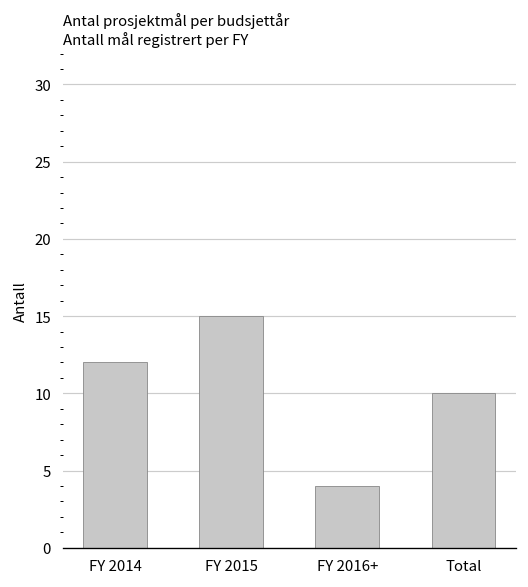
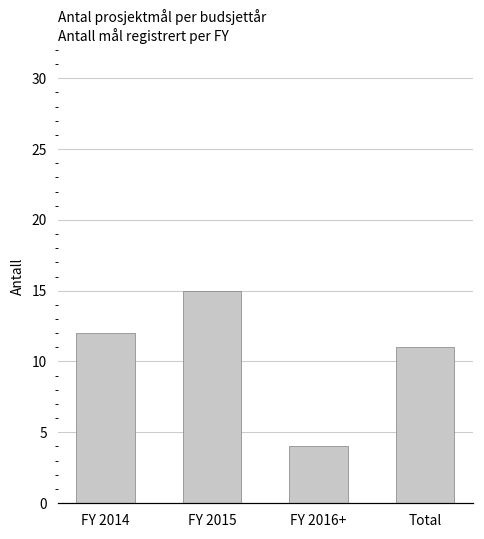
Total: 10 -> 11
